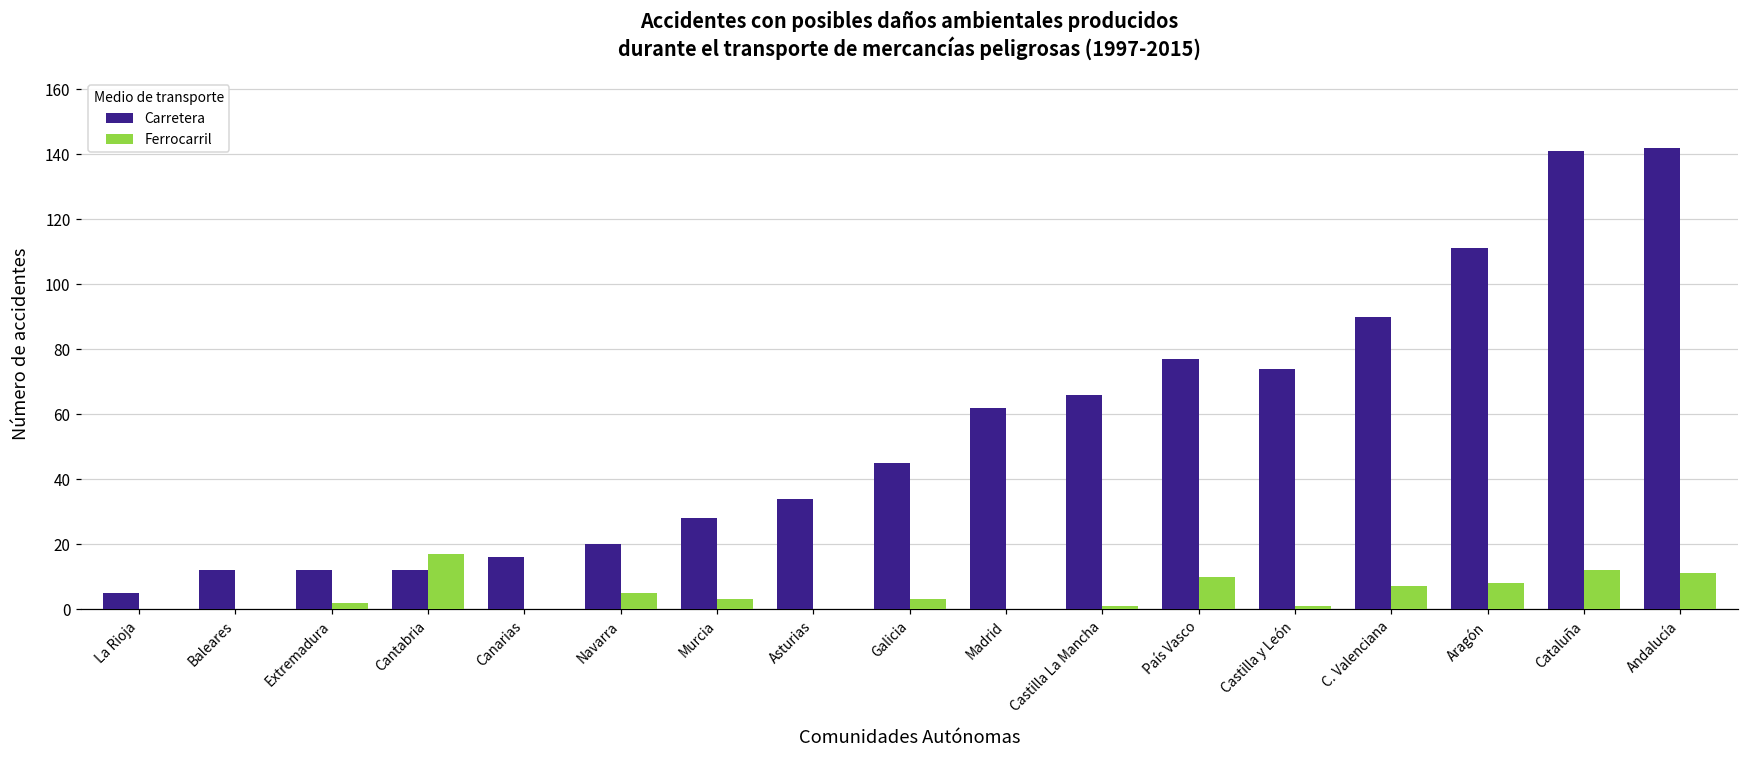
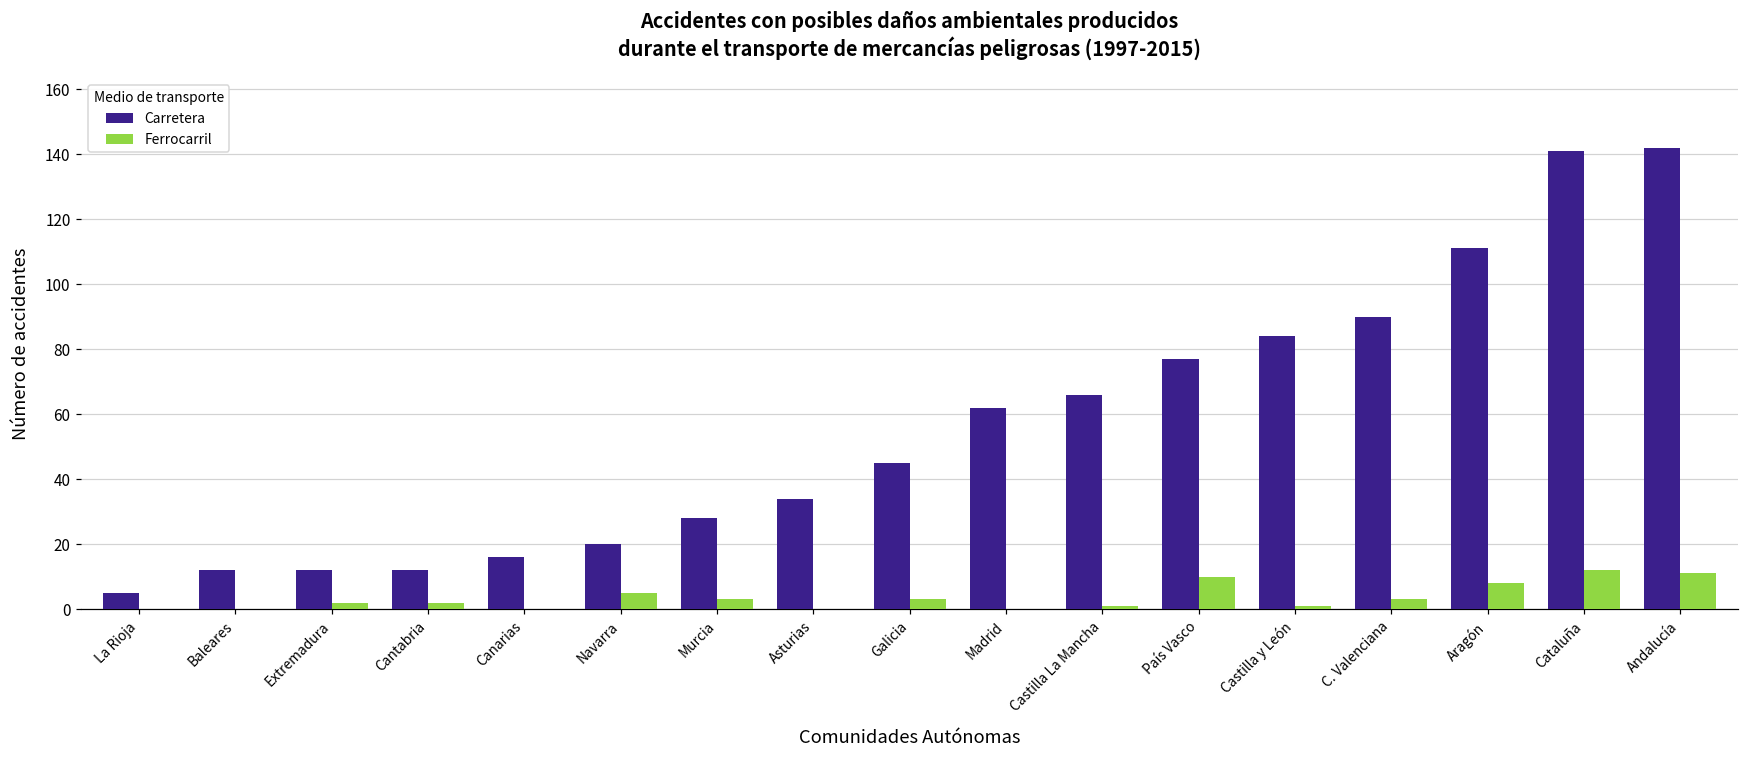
Ferrocarril, Cantabria: 17 -> 2
Carretera, Castilla y León: 74 -> 84
Ferrocarril, C. Valenciana: 7 -> 3
